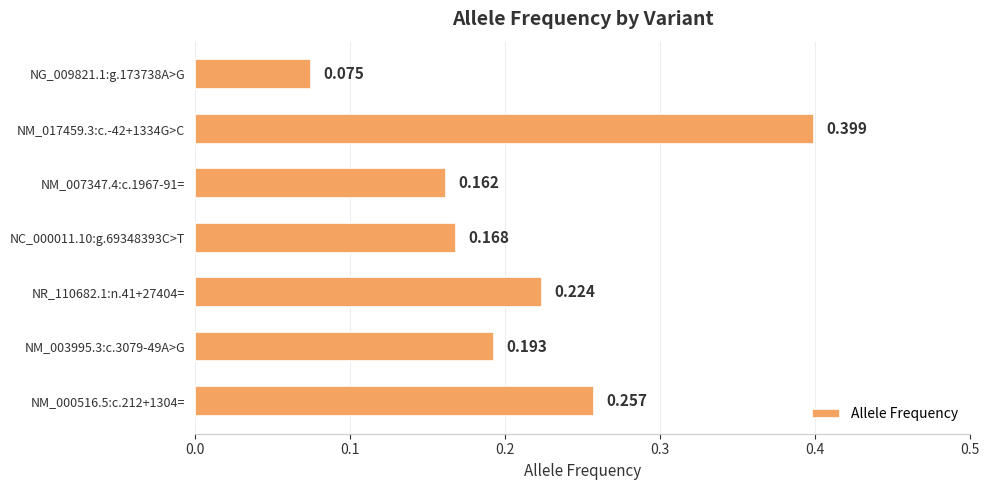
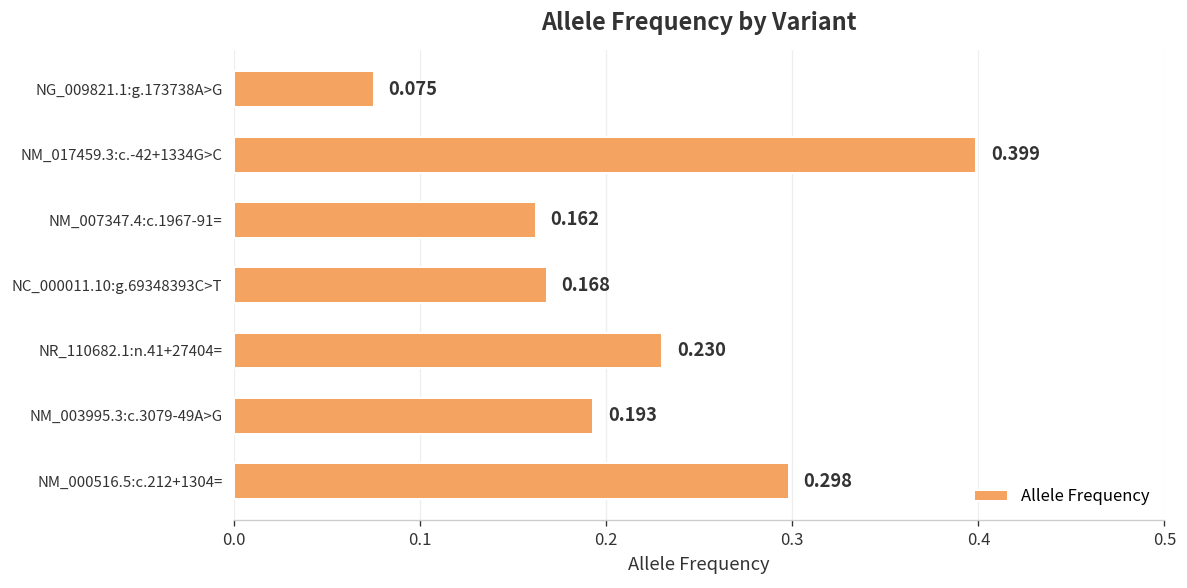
NR_110682.1:n.41+27404=: 0.224 -> 0.230
NM_000516.5:c.212+1304=: 0.257 -> 0.298
